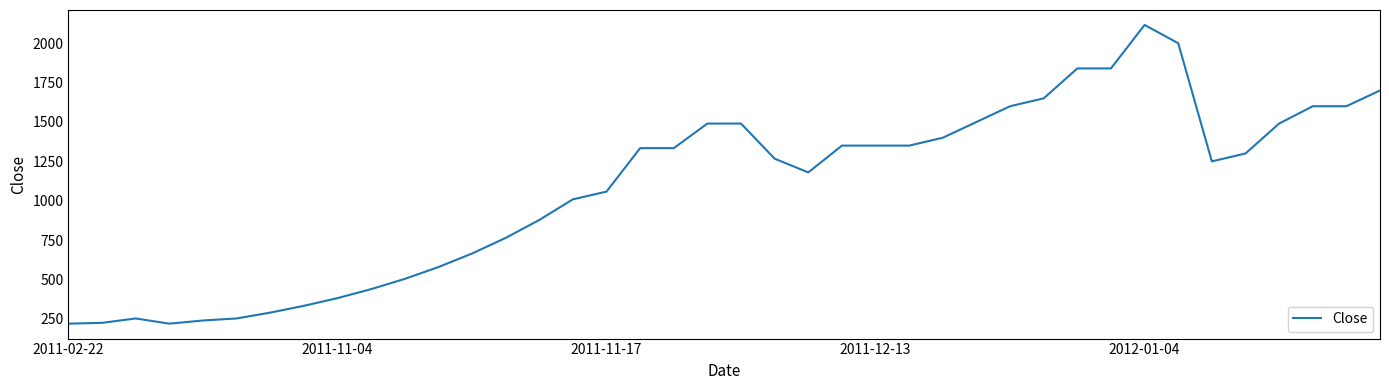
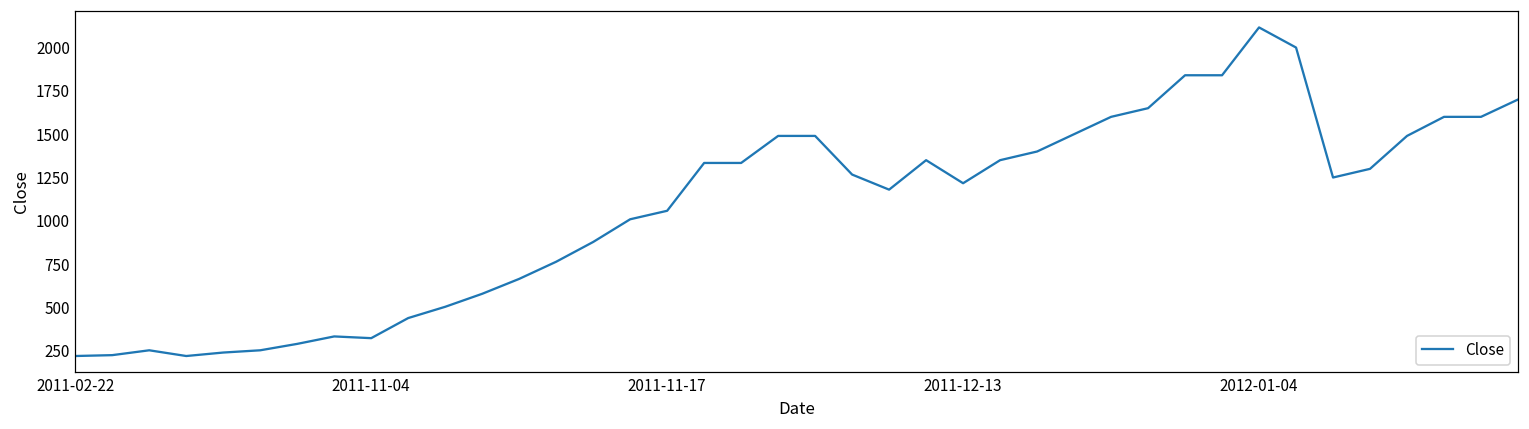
2011-11-04: 380 -> 320
2011-12-13: 1350 -> 1220
